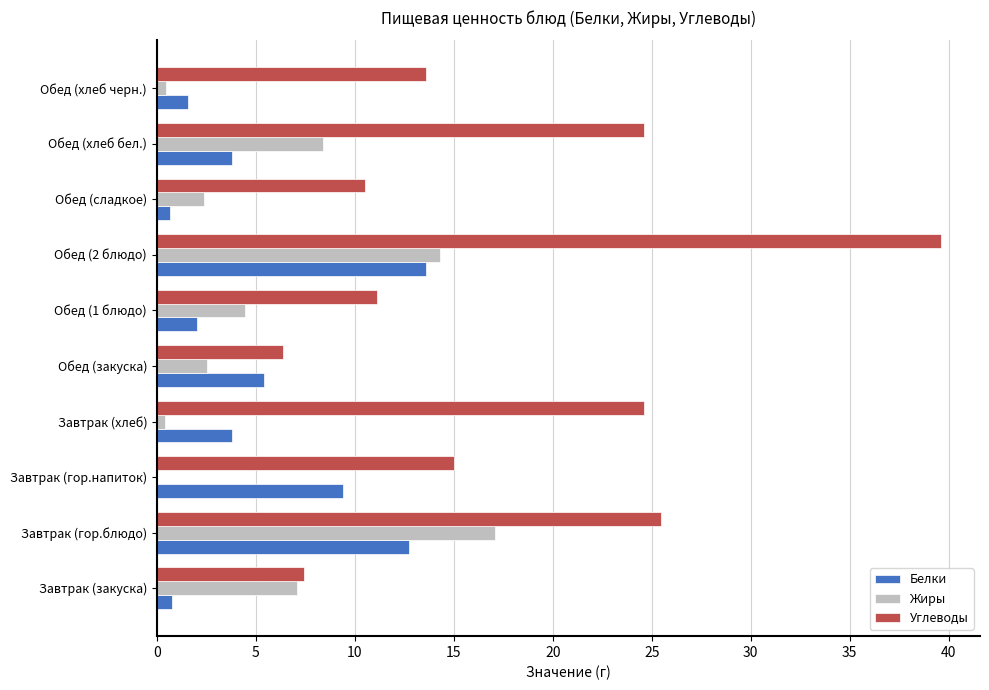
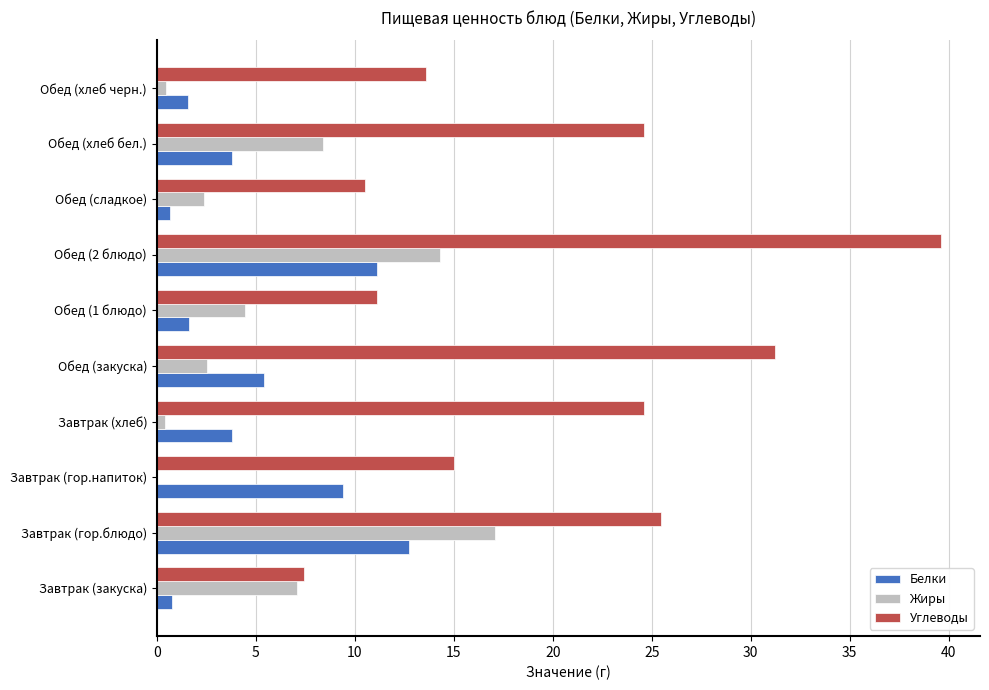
Белки, Обед (2 блюдо): 13.6 -> 11.1
Белки, Обед (1 блюдо): 2.0 -> 1.6
Углеводы, Обед (закуска): 6.4 -> 31.2
